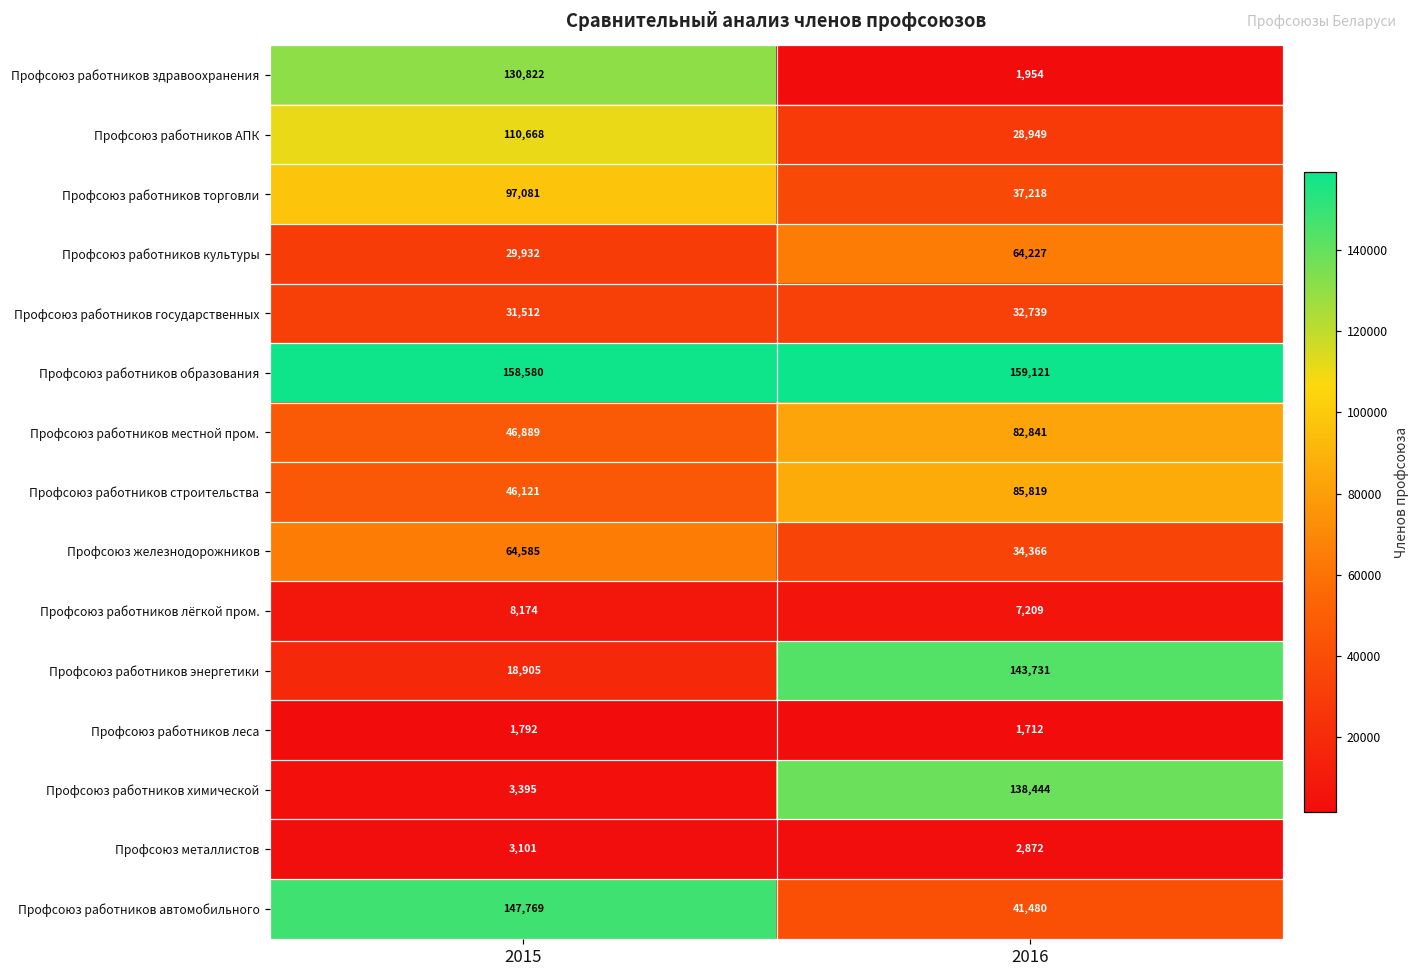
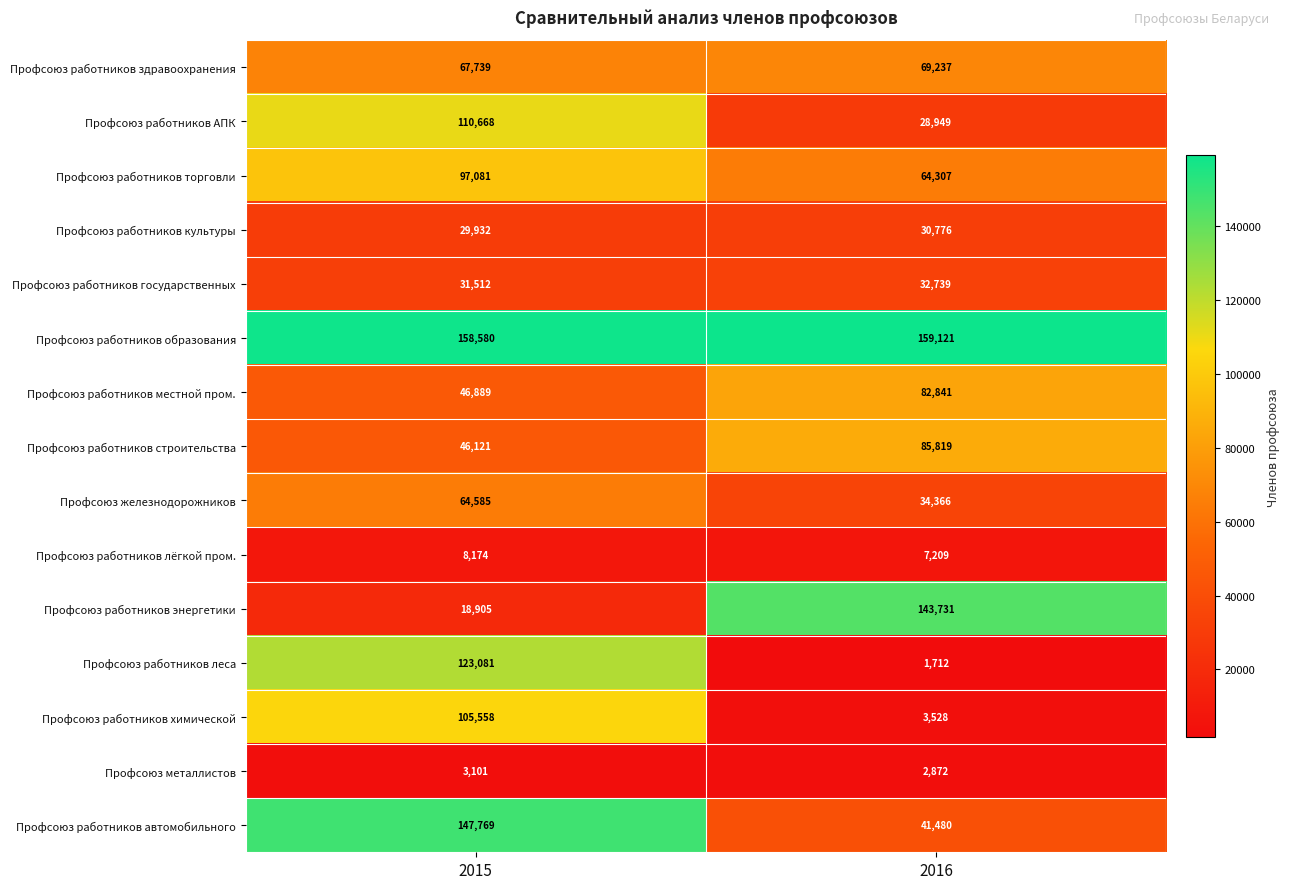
Профсоюз работников здравоохранения, 2015: 130,822 -> 67,739
Профсоюз работников здравоохранения, 2016: 1,954 -> 69,237
Профсоюз работников торговли, 2016: 37,218 -> 64,307
Профсоюз работников культуры, 2016: 64,227 -> 30,776
Профсоюз работников леса, 2015: 1,792 -> 123,081
Профсоюз работников химической, 2015: 3,395 -> 105,558
Профсоюз работников химической, 2016: 138,444 -> 3,528
